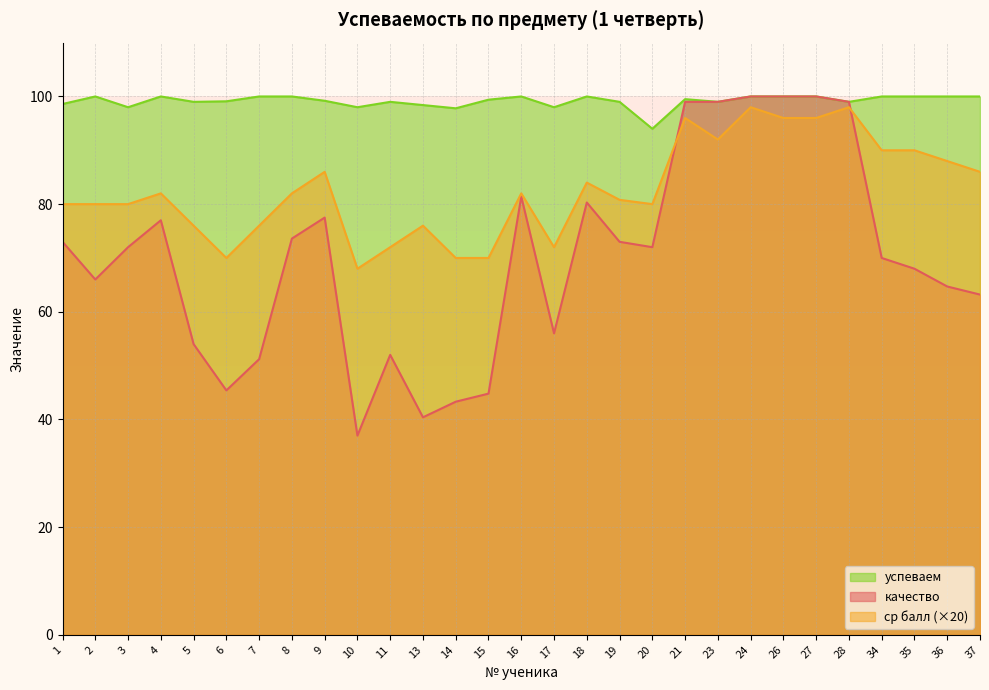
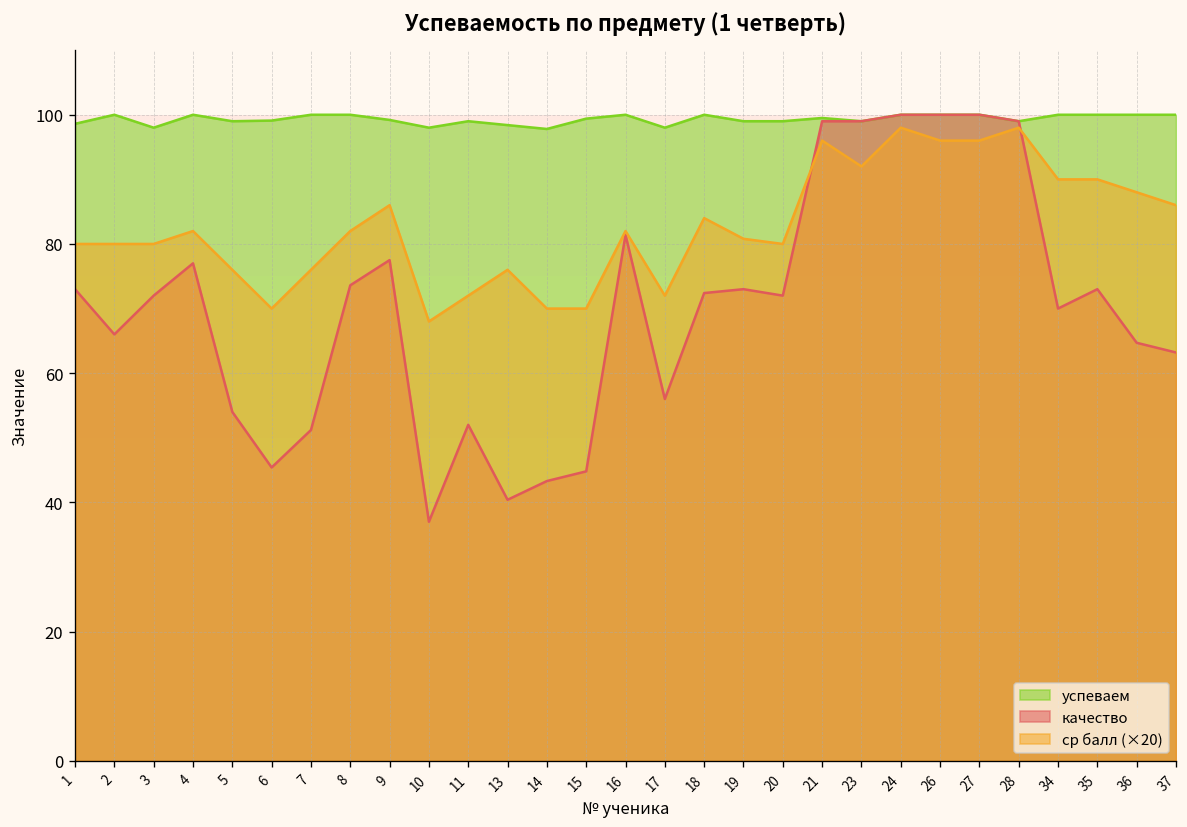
качество, 18: 80 -> 72
успеваем, 20: 94 -> 99
качество, 35: 68 -> 73
